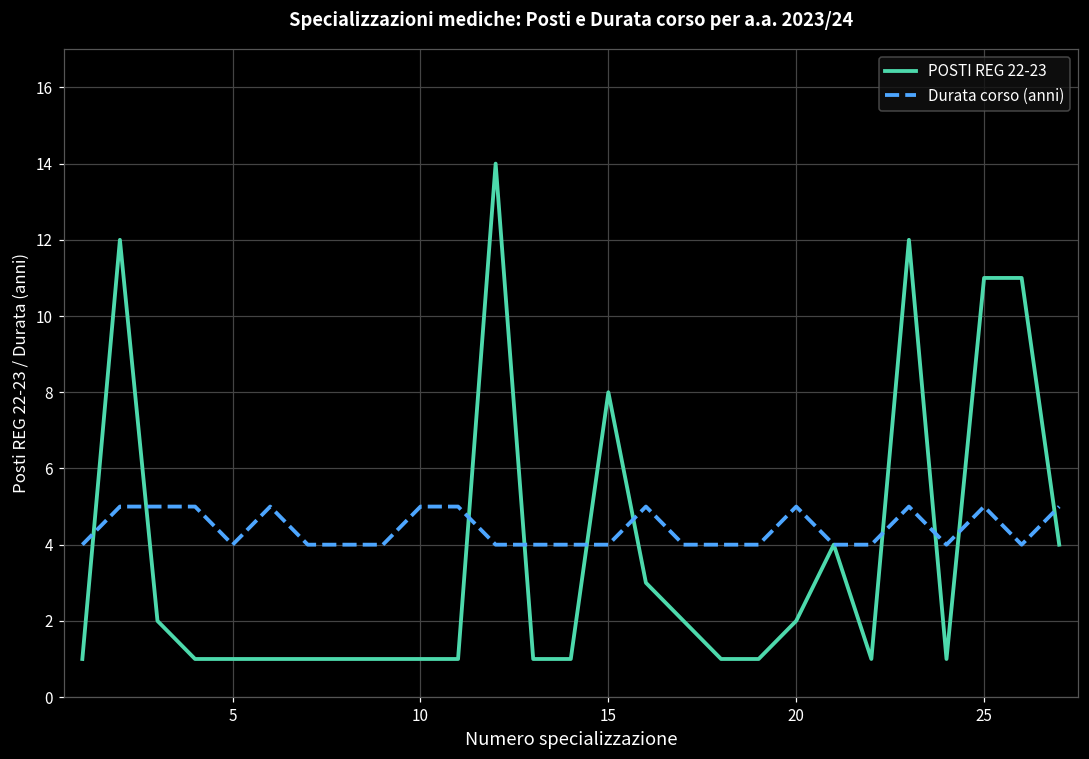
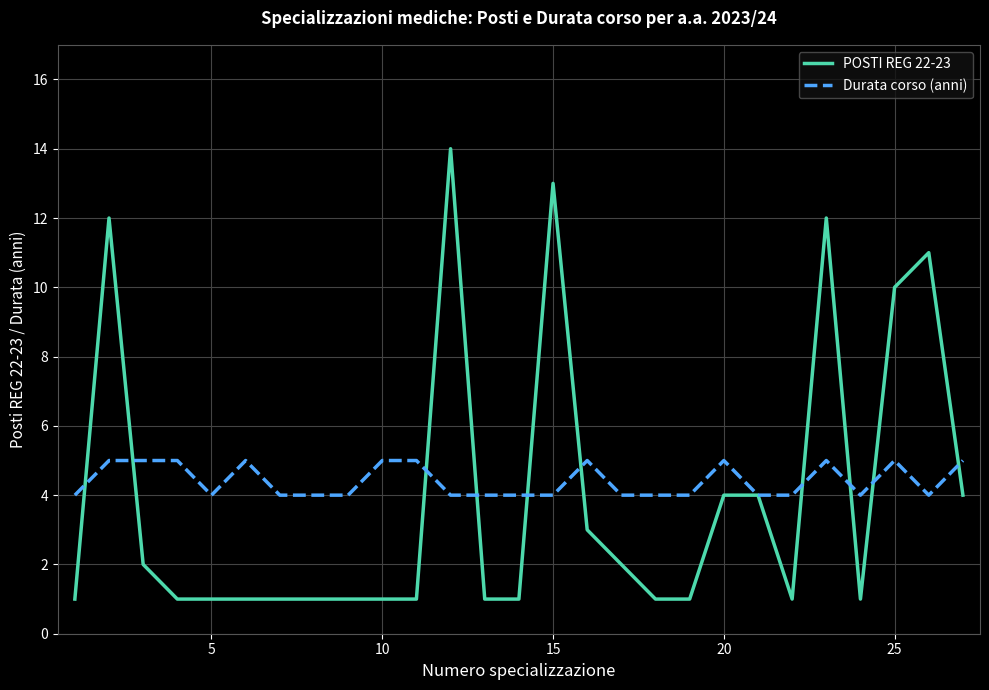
POSTI REG 22-23, 15: 8 -> 13
POSTI REG 22-23, 20: 2 -> 4
POSTI REG 22-23, 25: 11 -> 10
